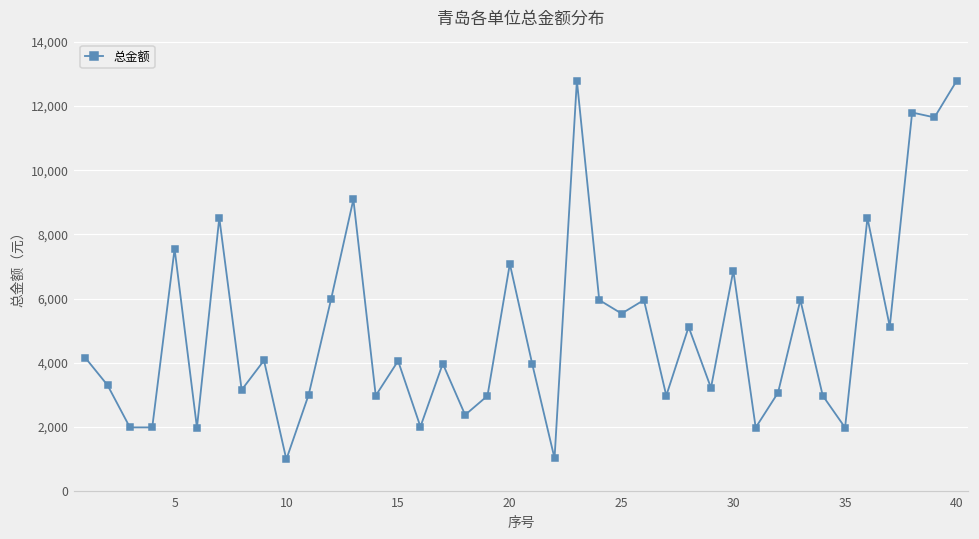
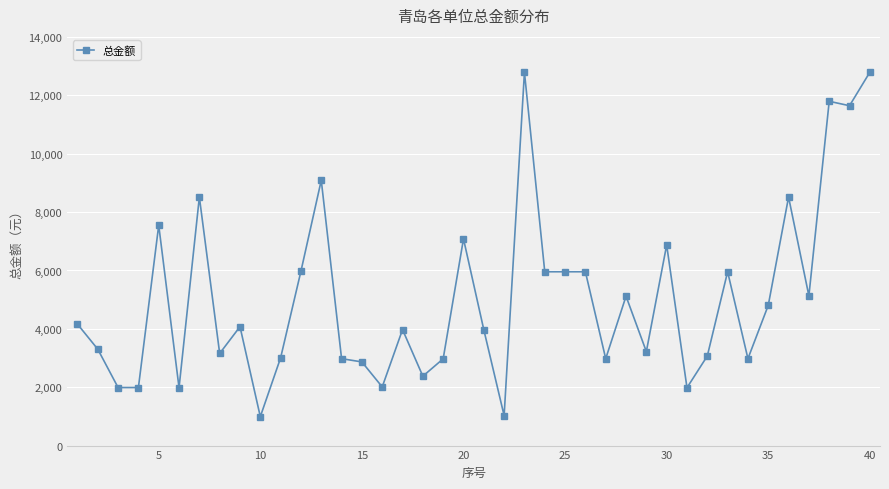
15: 4,100 -> 2,900
25: 5,500 -> 6,000
35: 2,000 -> 4,800
